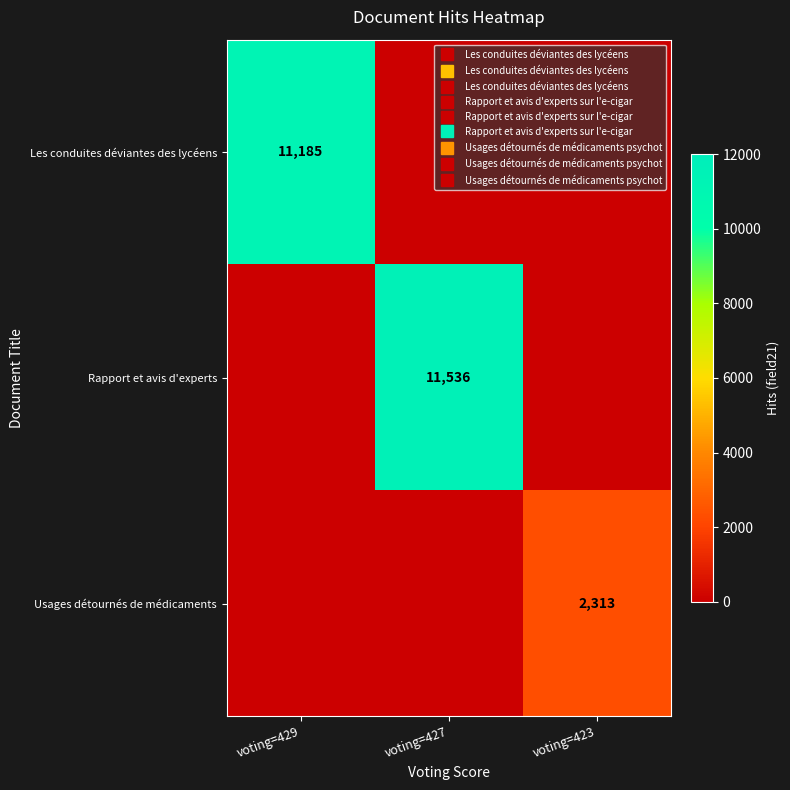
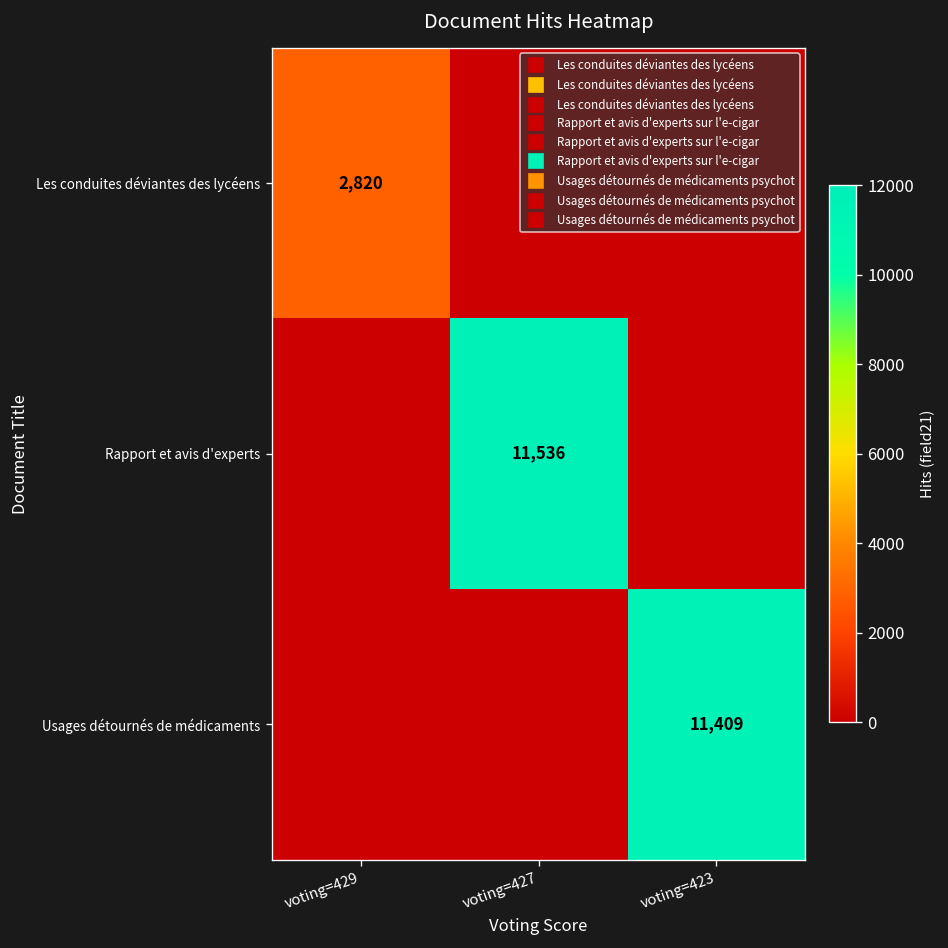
Les conduites déviantes des lycéens, voting=429: 11,185 -> 2,820
Usages détournés de médicaments, voting=423: 2,313 -> 11,409
